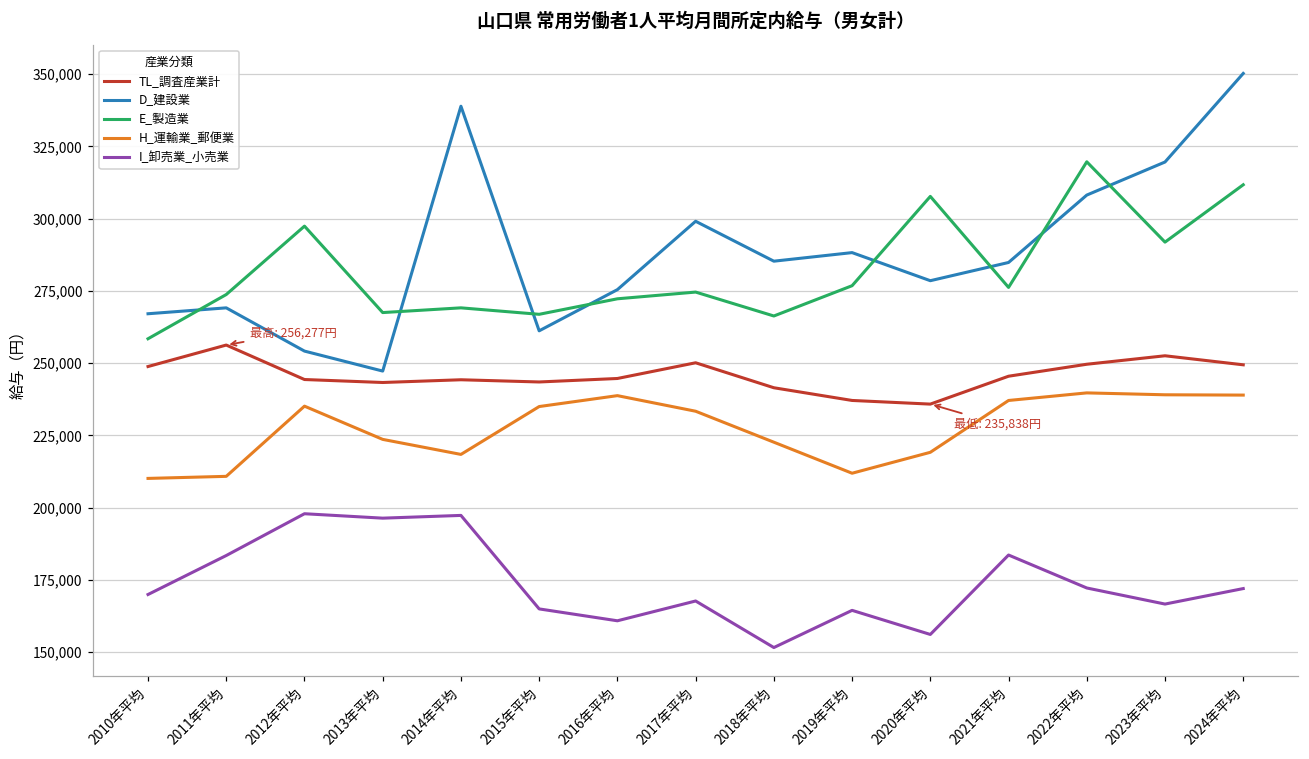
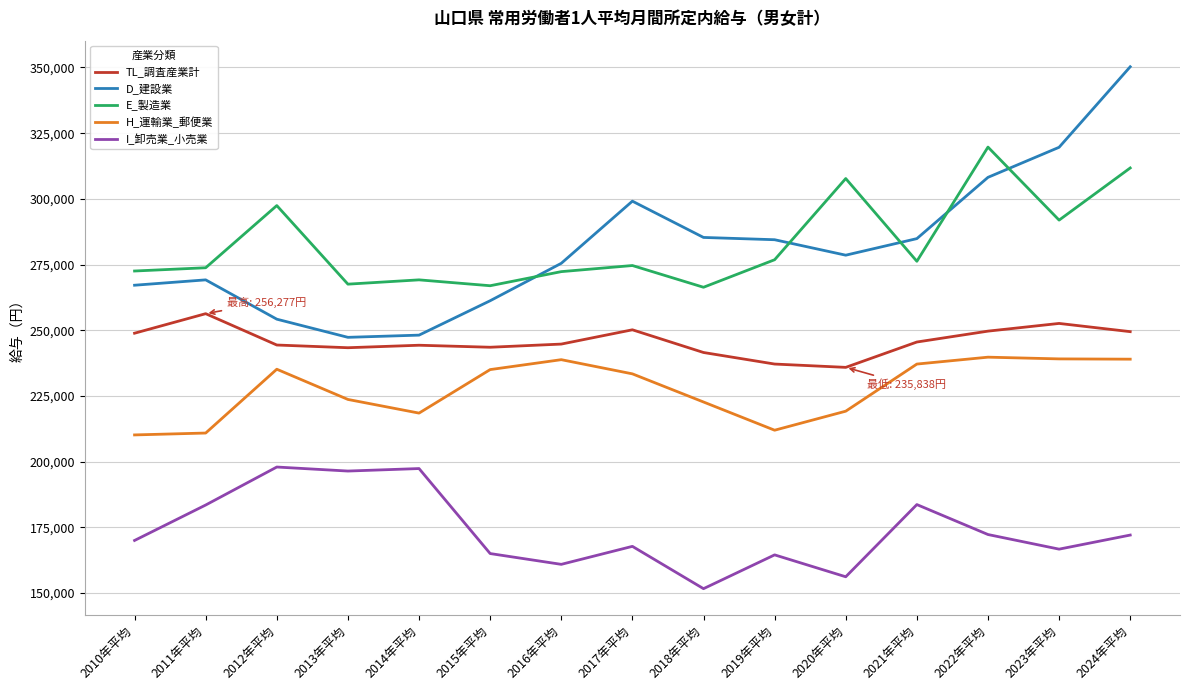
E_製造業, 2010年平均: 258,000 -> 273,000
D_建設業, 2014年平均: 339,000 -> 248,000
D_建設業, 2019年平均: 288,000 -> 284,000
